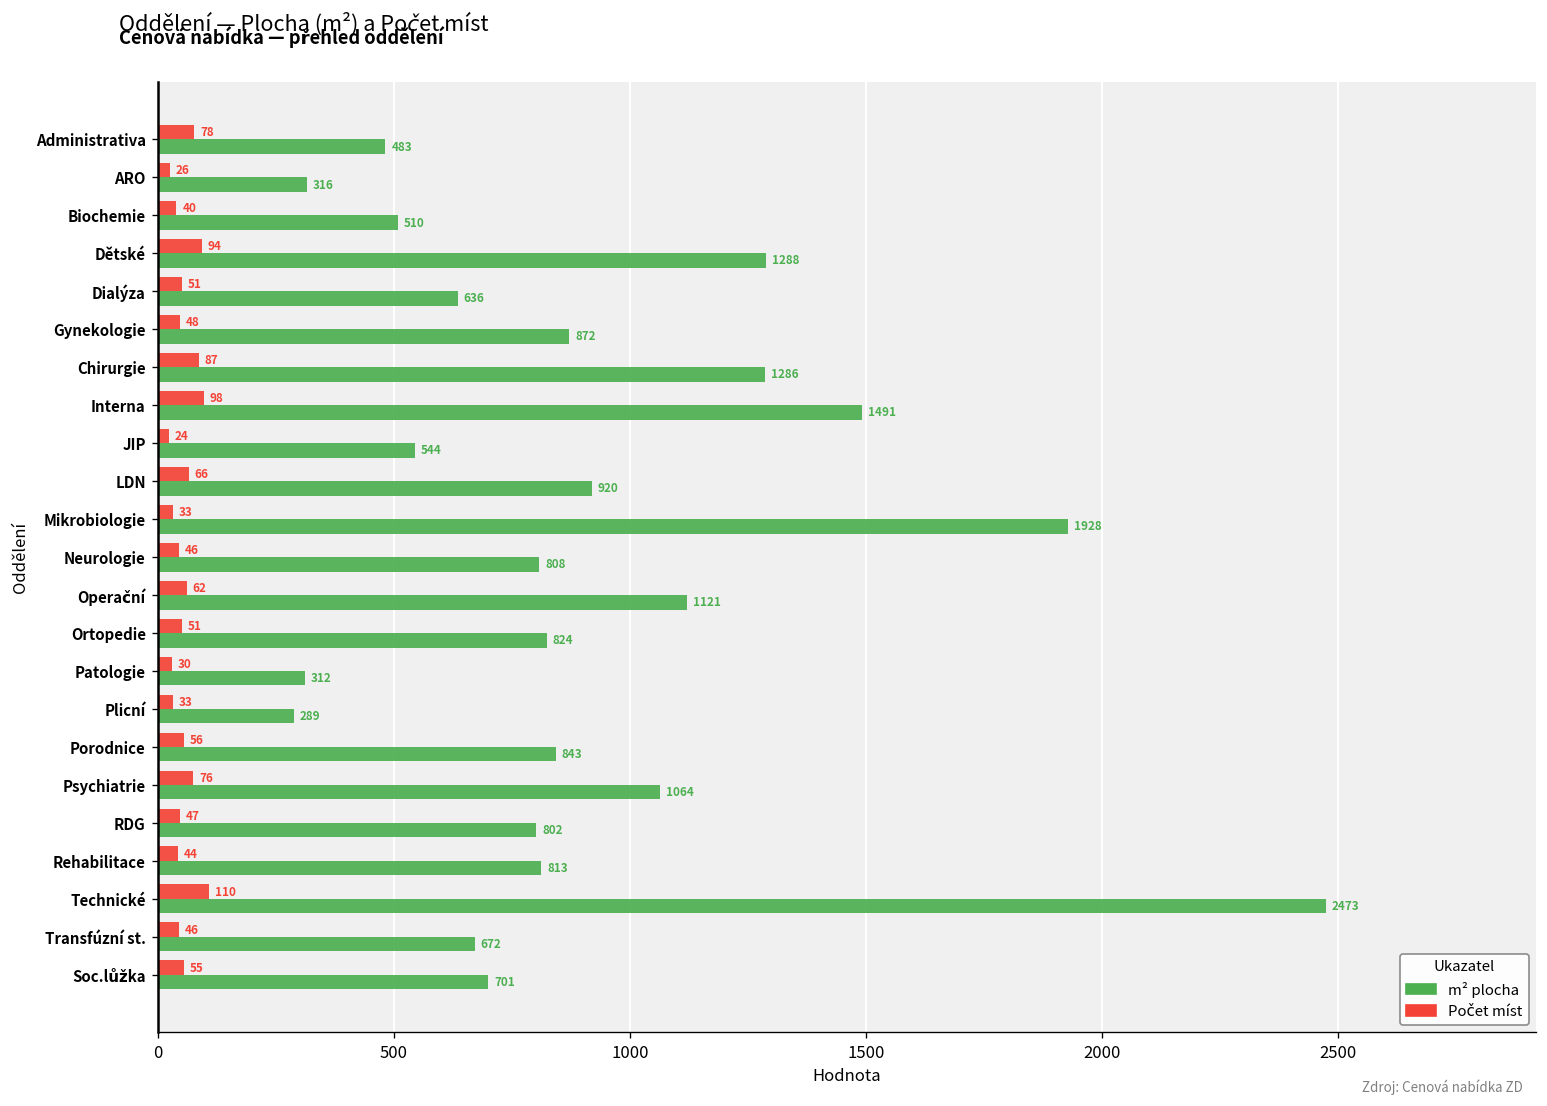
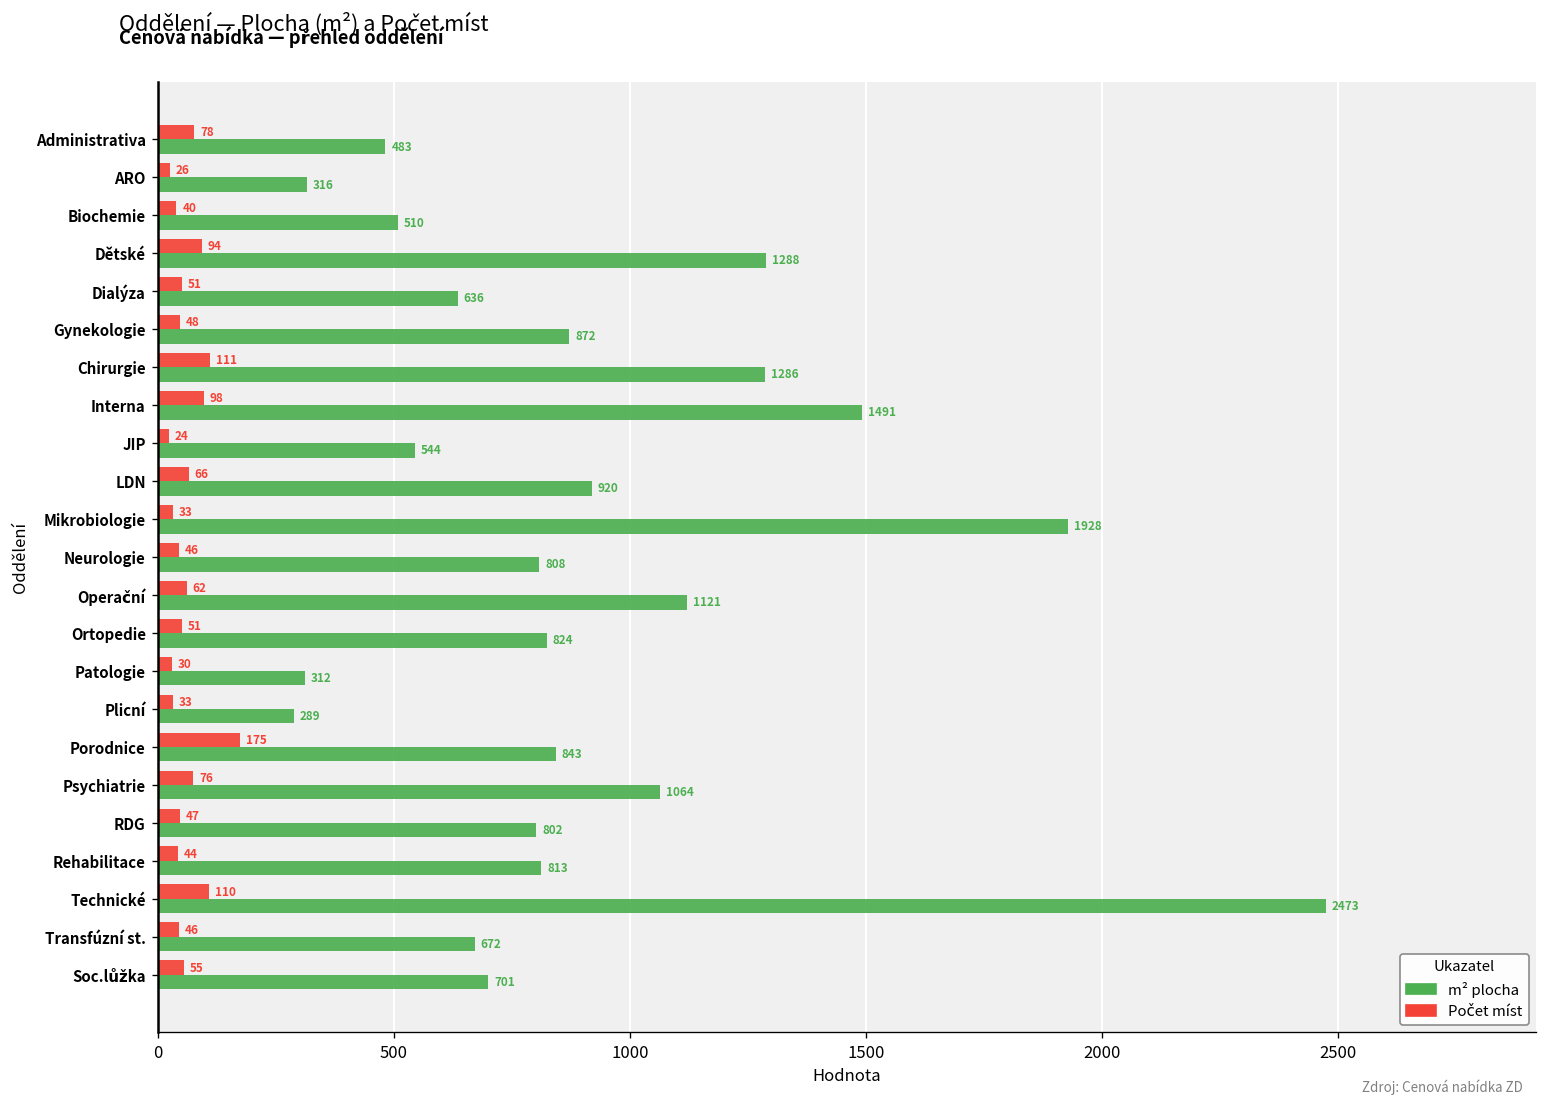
Počet míst, Chirurgie: 87 -> 111
Počet míst, Porodnice: 56 -> 175
